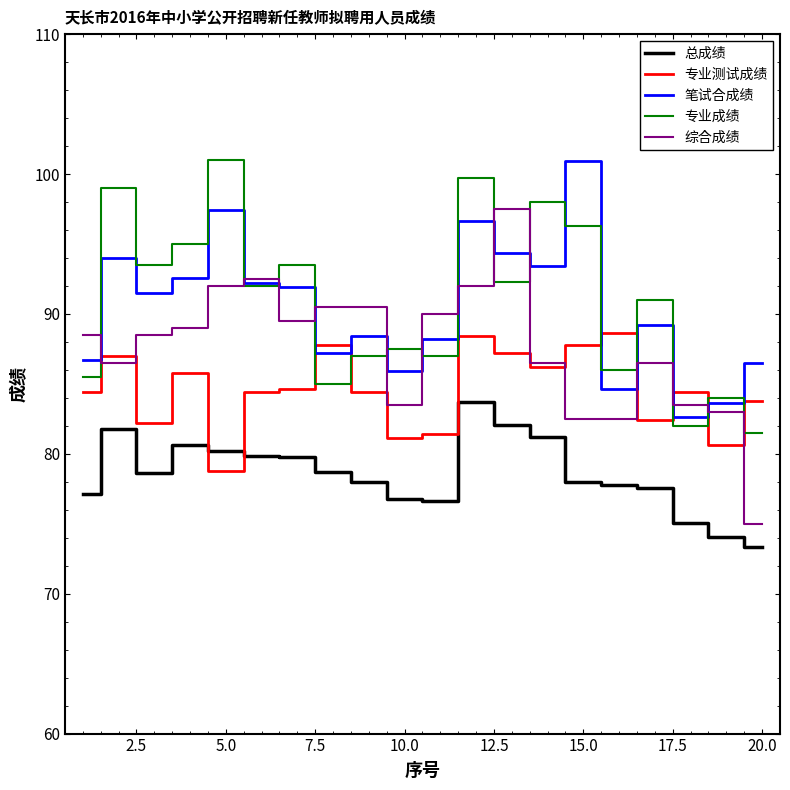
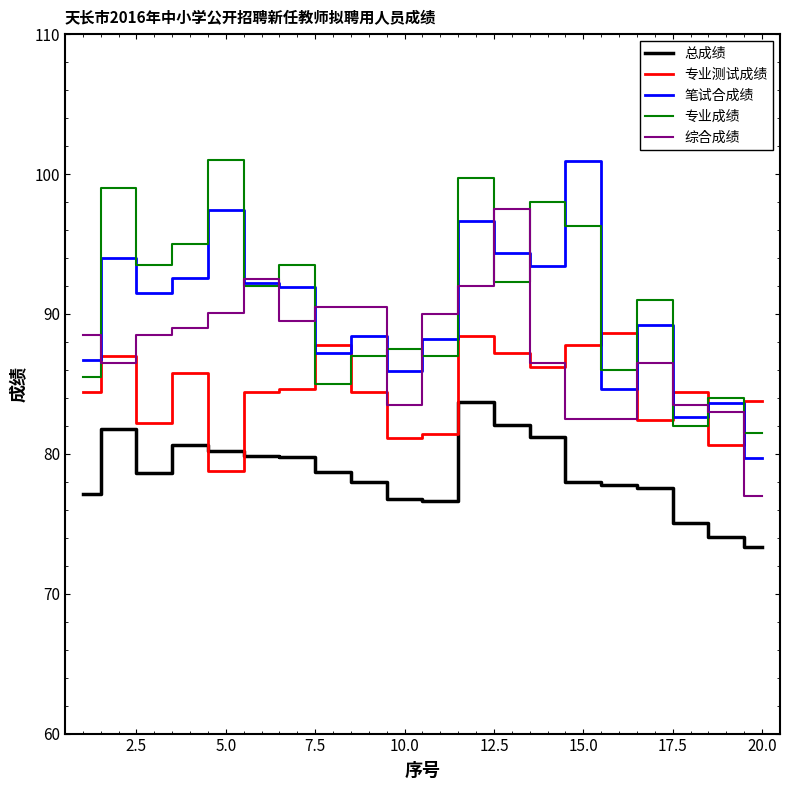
综合成绩, 5.0: 92.0 -> 90.1
笔试合成绩, 20.0: 86.5 -> 79.7
综合成绩, 20.0: 75 -> 77
